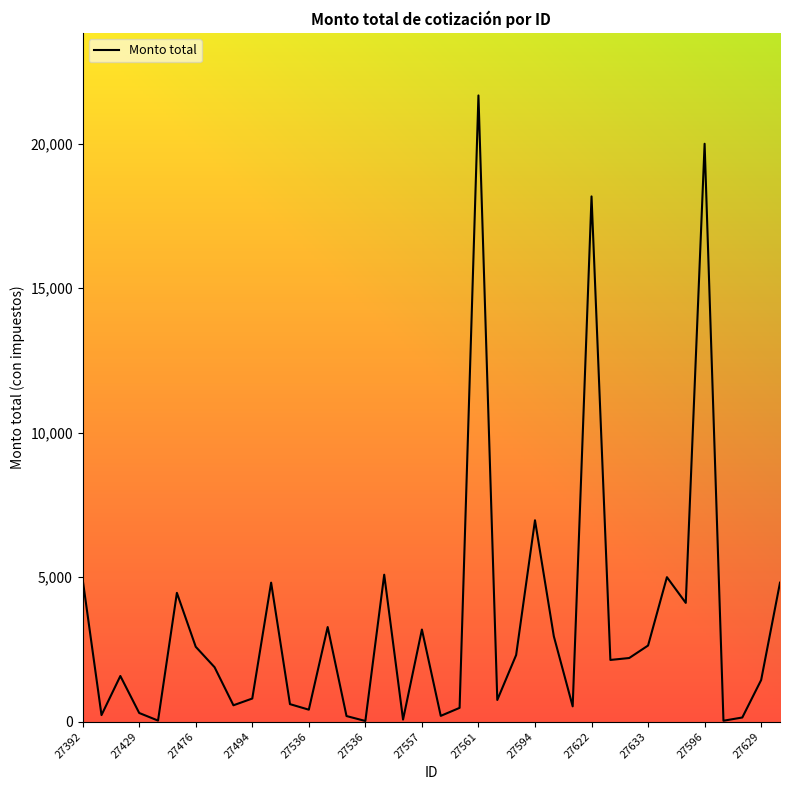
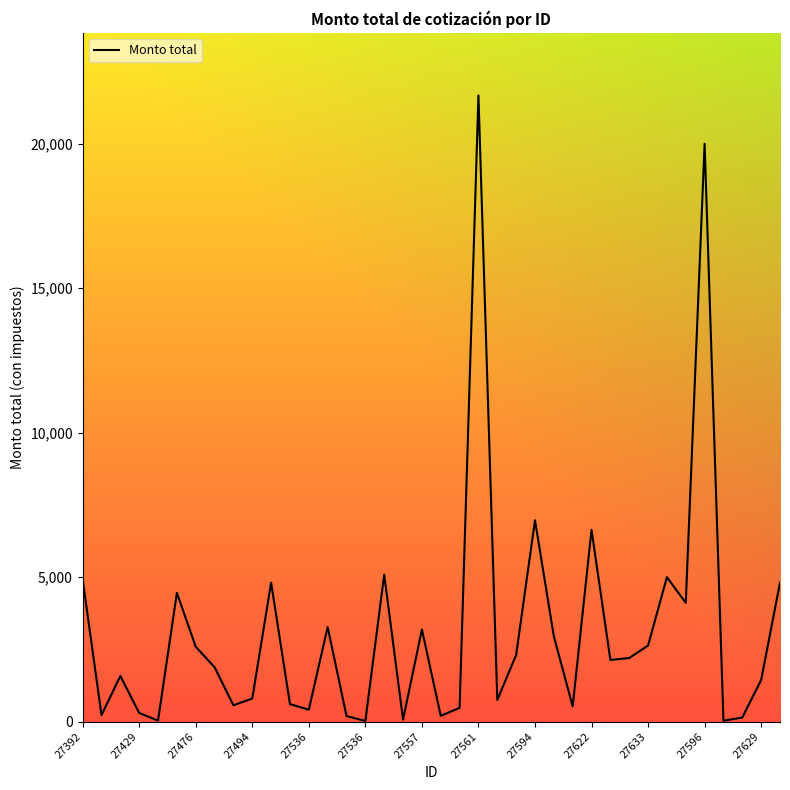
27622: 18,200 -> 6,600
